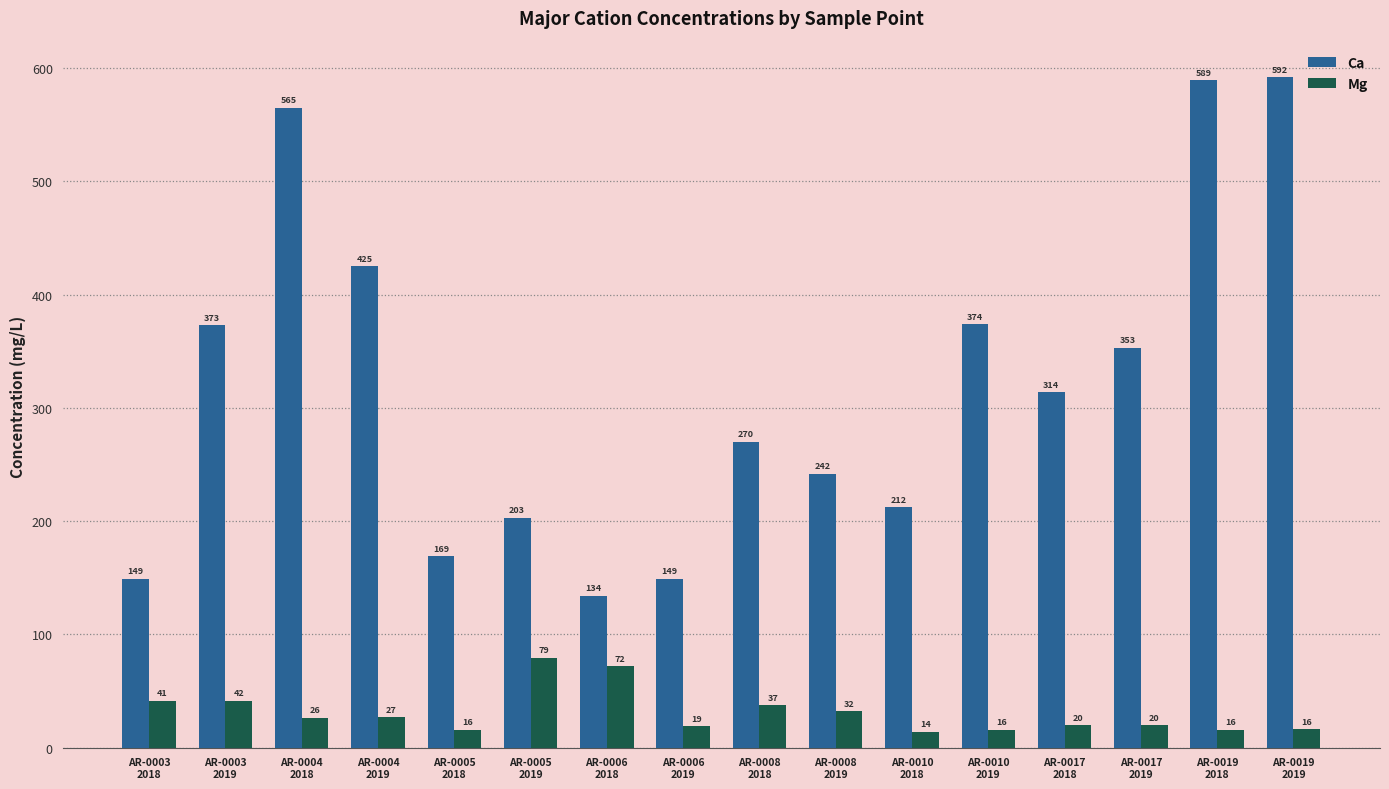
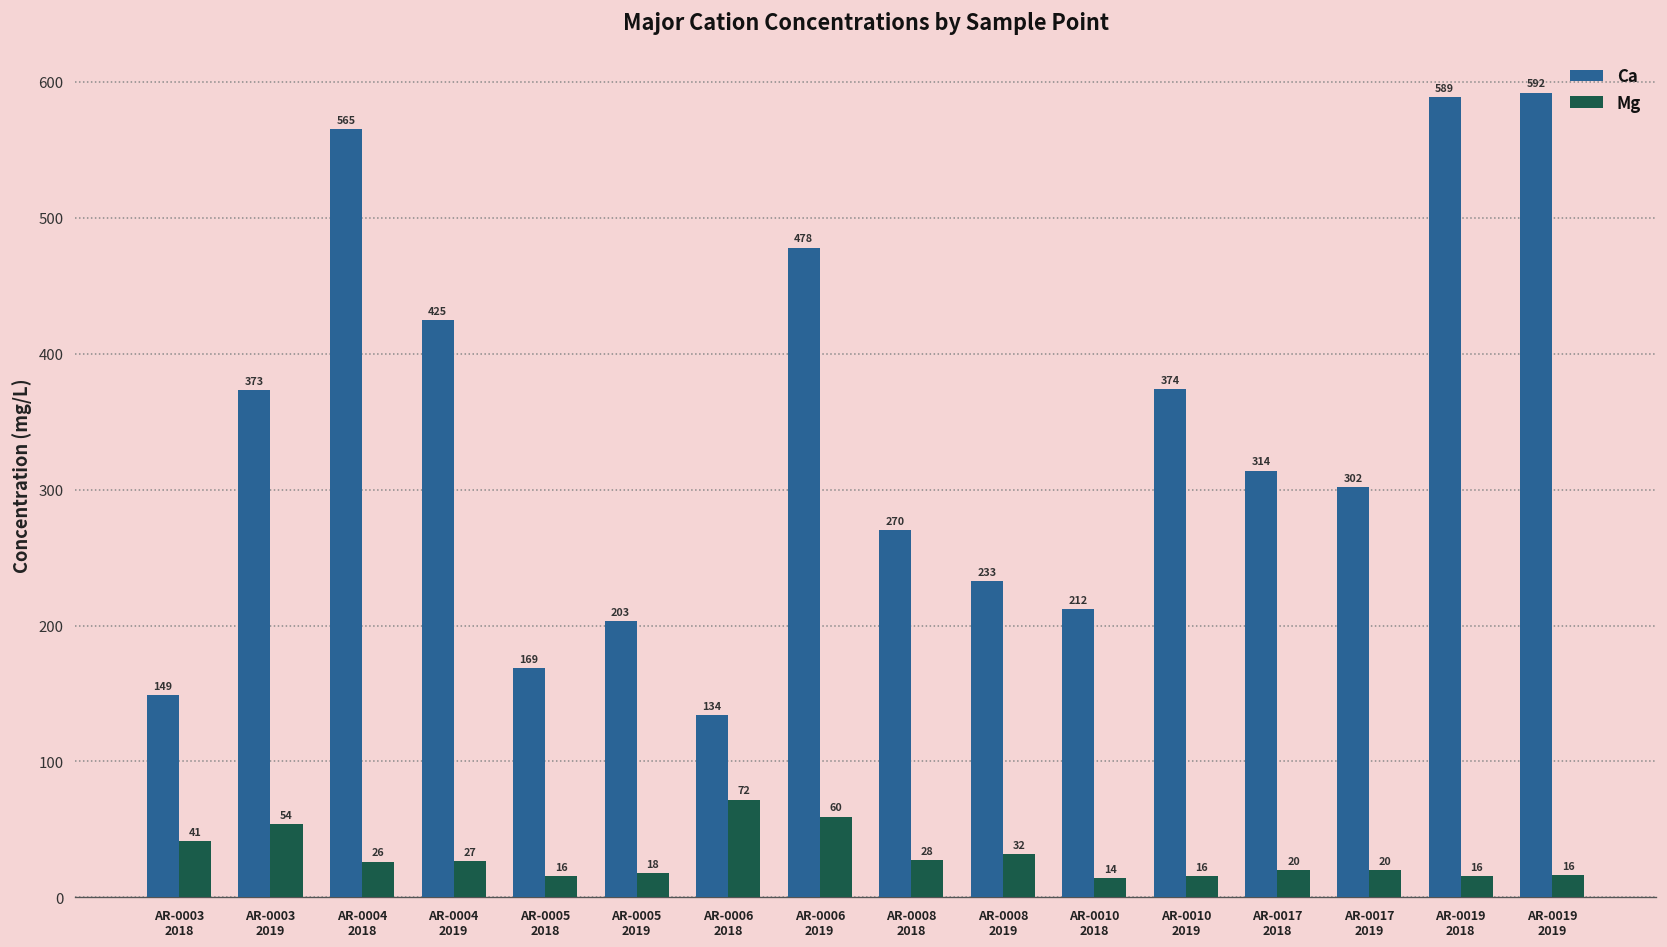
Mg, AR-0003 2019: 42 -> 54
Mg, AR-0005 2019: 79 -> 18
Ca, AR-0006 2019: 149 -> 478
Mg, AR-0006 2019: 19 -> 60
Mg, AR-0008 2018: 37 -> 28
Ca, AR-0008 2019: 242 -> 233
Ca, AR-0017 2019: 353 -> 302
